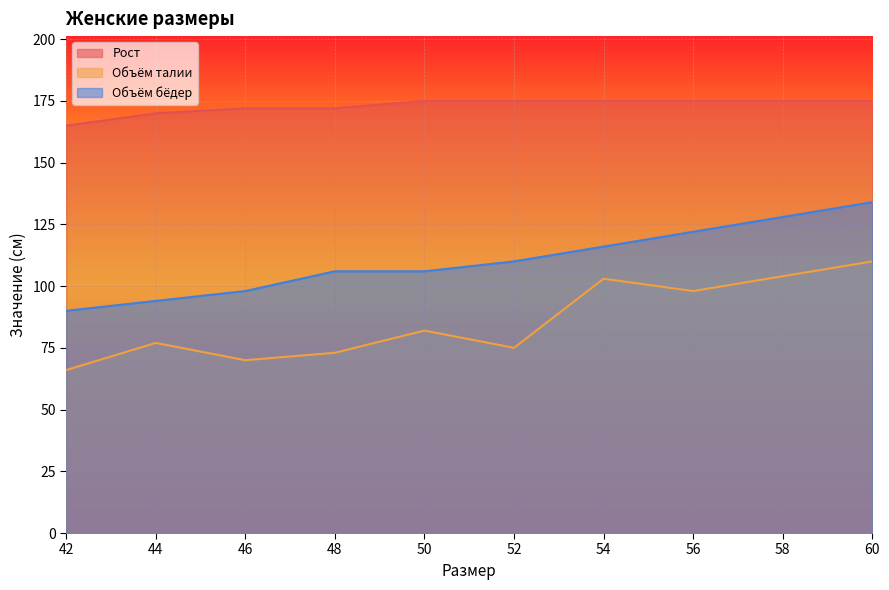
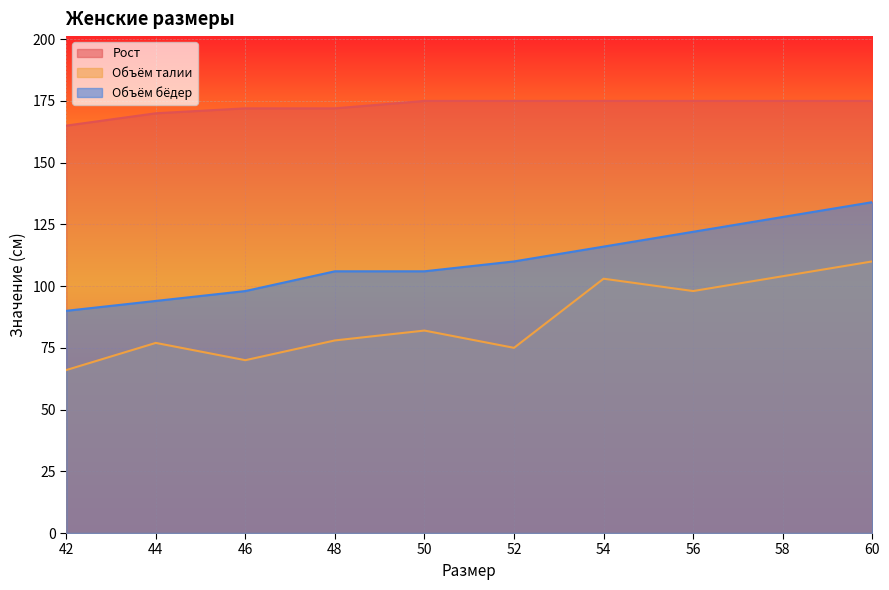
Объём талии, 48: 73 -> 78
